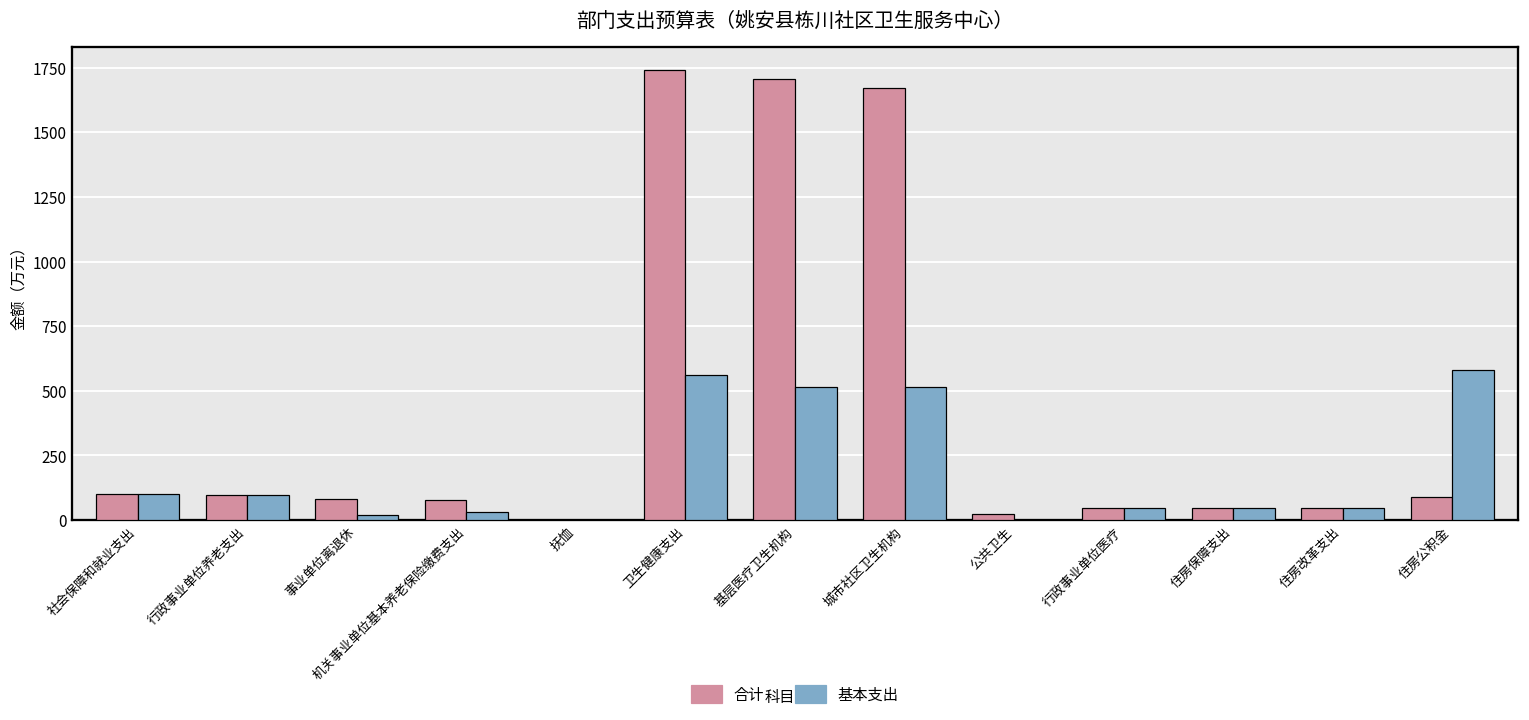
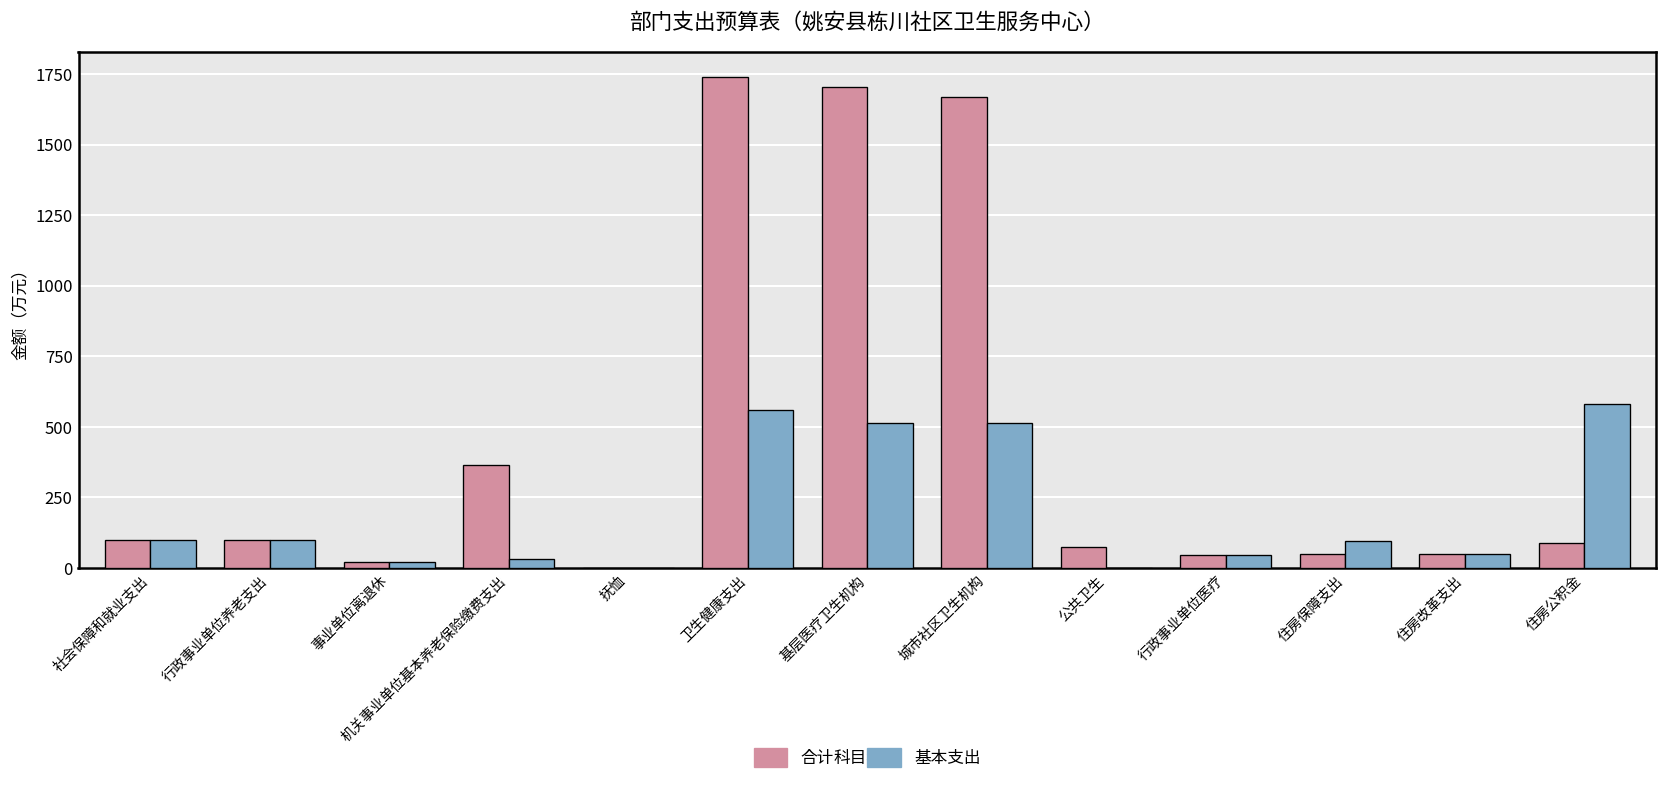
合计, 事业单位离退休: 80 -> 20
合计, 机关事业单位基本养老保险缴费支出: 80 -> 370
合计, 公共卫生: 30 -> 80
基本支出, 住房保障支出: 50 -> 100
